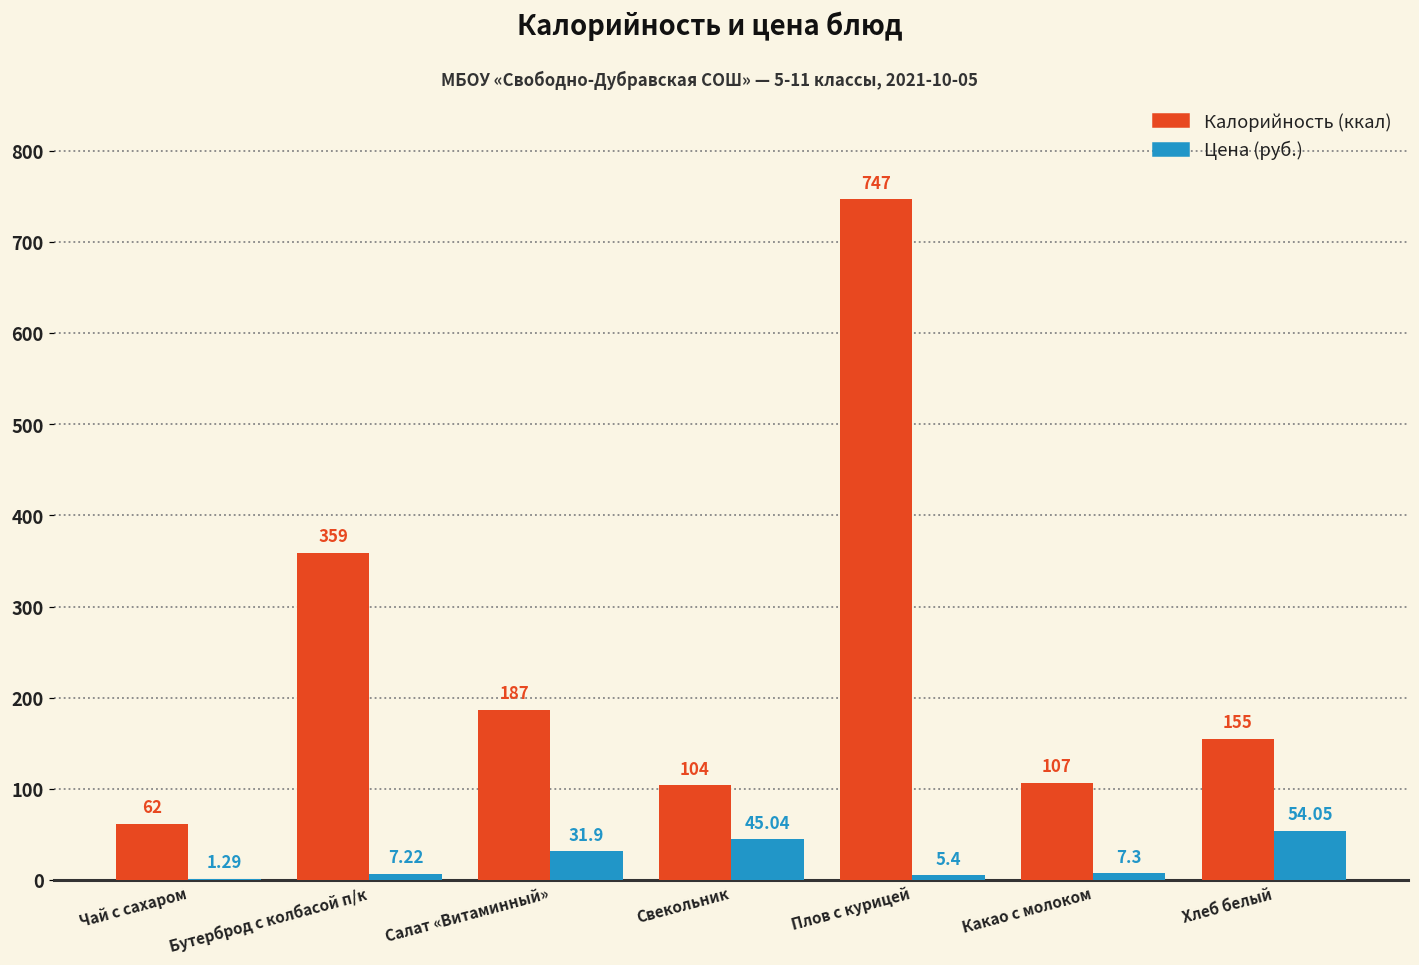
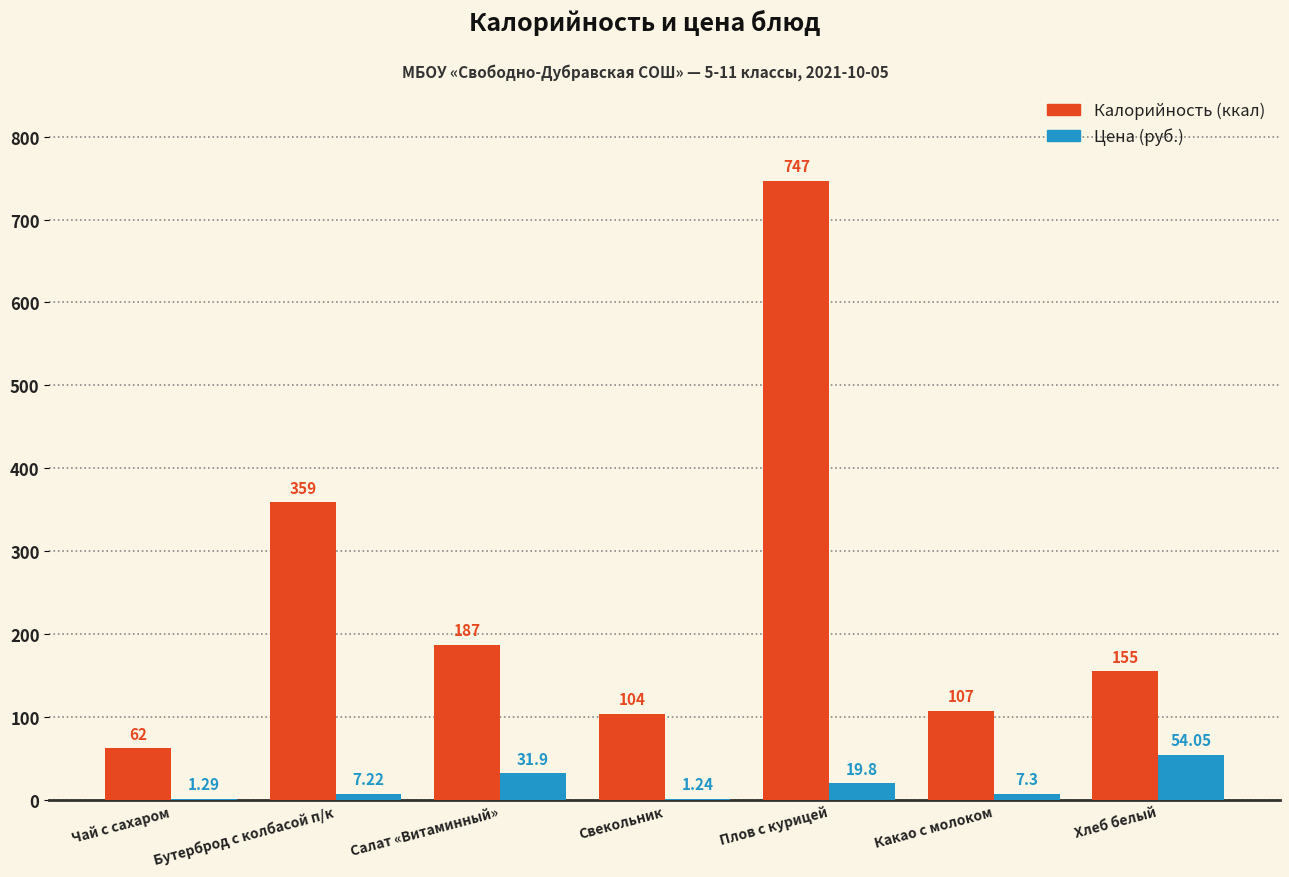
Цена (руб.), Свекольник: 45.04 -> 1.24
Цена (руб.), Плов с курицей: 5.4 -> 19.8
